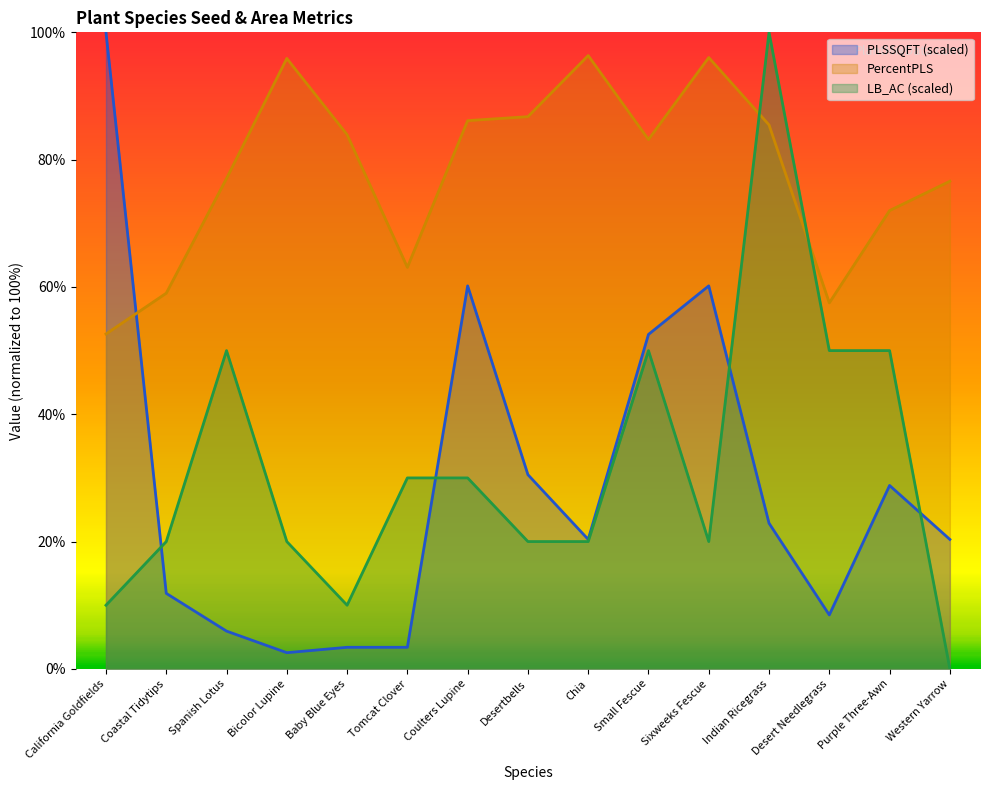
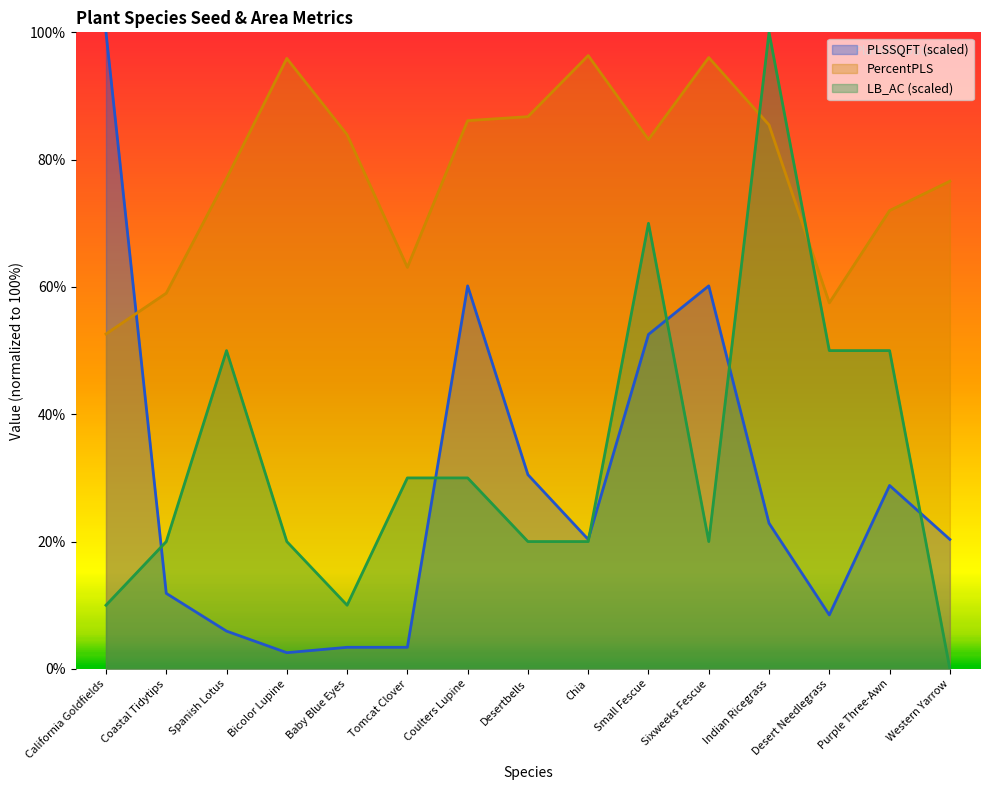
LB_AC (scaled), Small Fescue: 50% -> 70%
